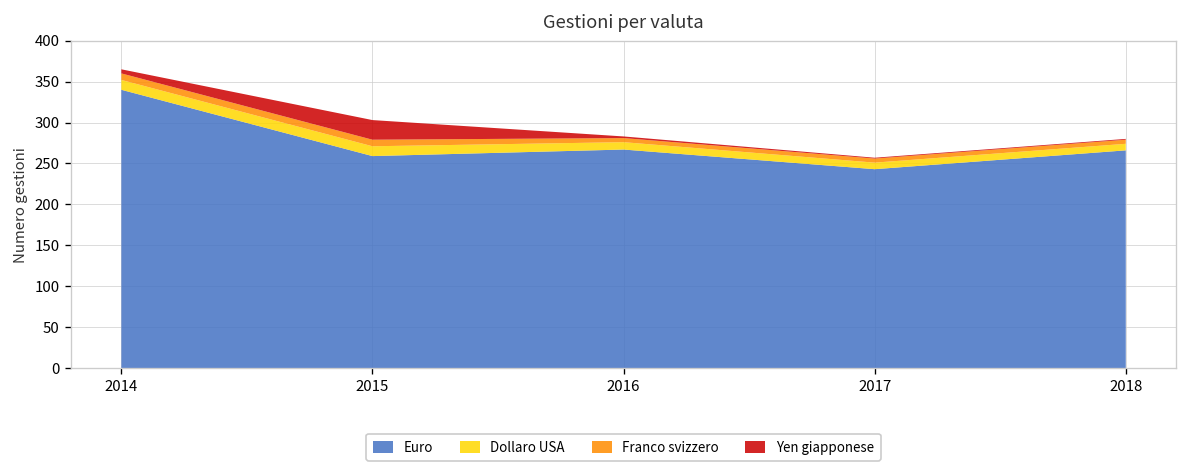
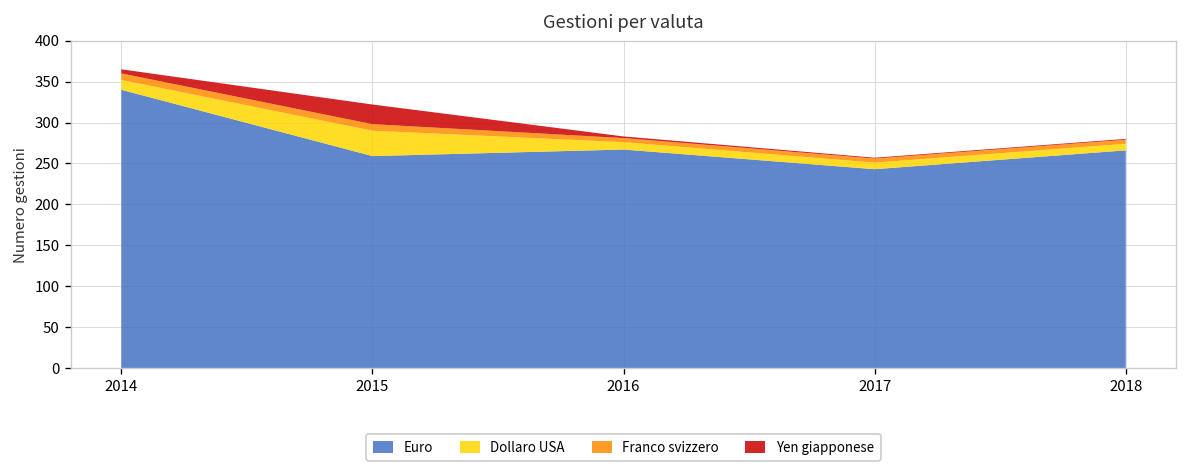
Dollaro USA, 2015: 10 -> 30
